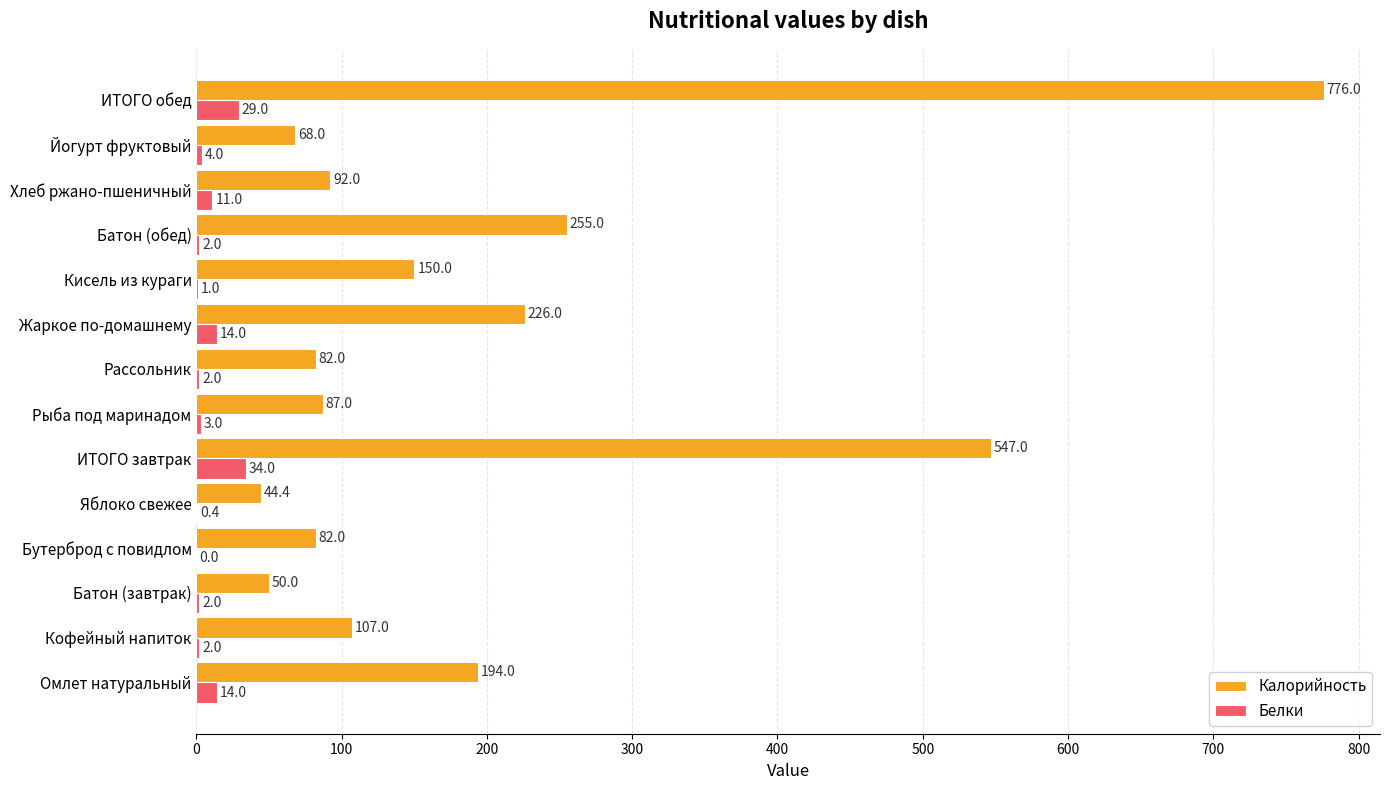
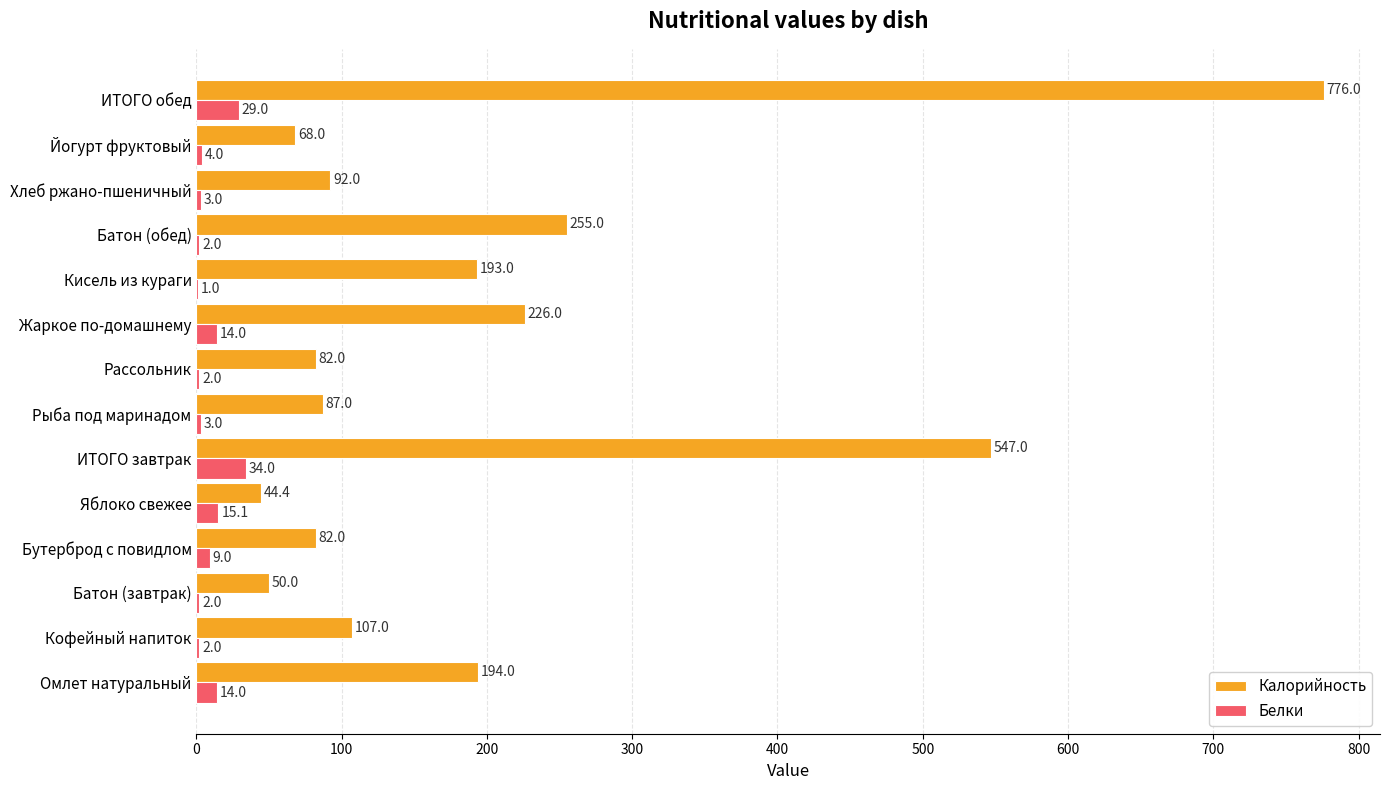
Белки, Хлеб ржано-пшеничный: 11.0 -> 3.0
Калорийность, Кисель из кураги: 150.0 -> 193.0
Белки, Яблоко свежее: 0.4 -> 15.1
Белки, Бутерброд с повидлом: 0.0 -> 9.0
